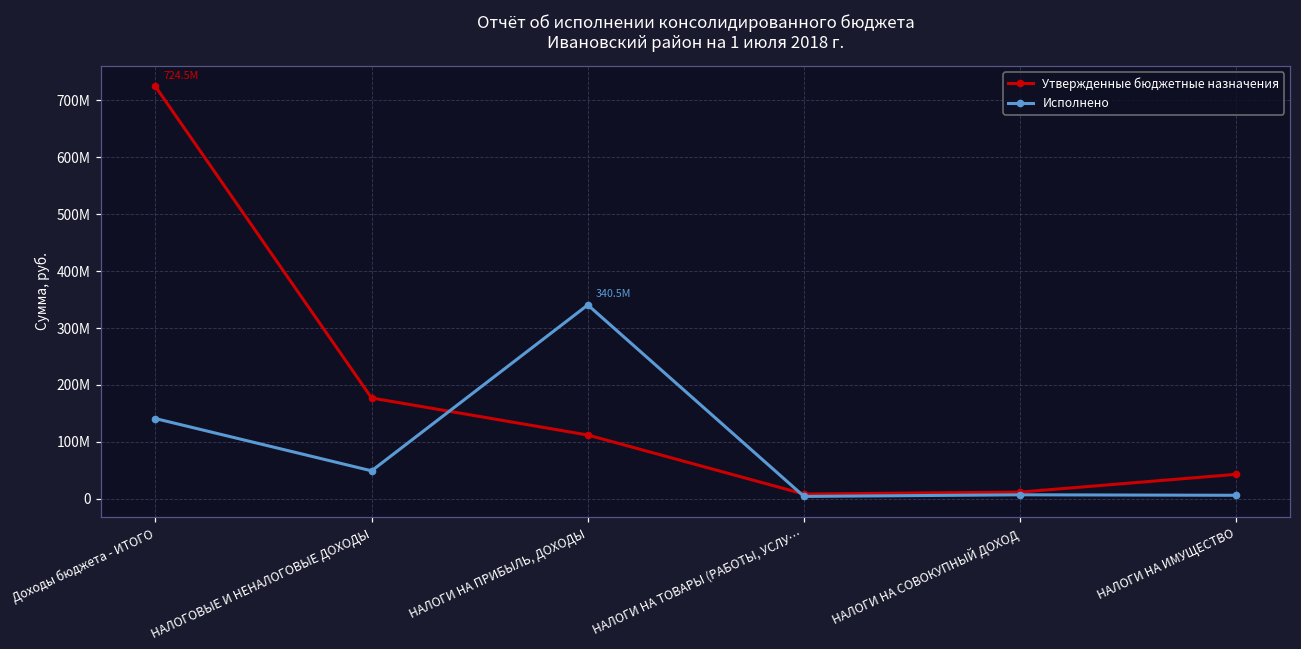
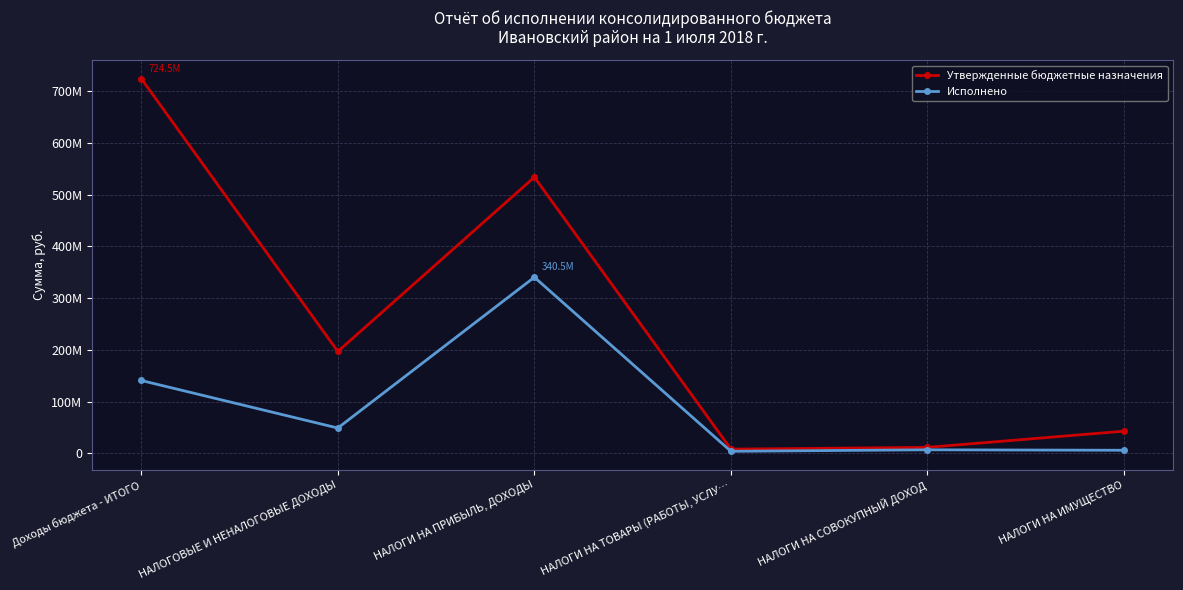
Утвержденные бюджетные назначения, НАЛОГОВЫЕ И НЕНАЛОГОВЫЕ ДОХОДЫ: 180000000 -> 200000000
Утвержденные бюджетные назначения, НАЛОГИ НА ПРИБЫЛЬ, ДОХОДЫ: 110000000 -> 530000000
